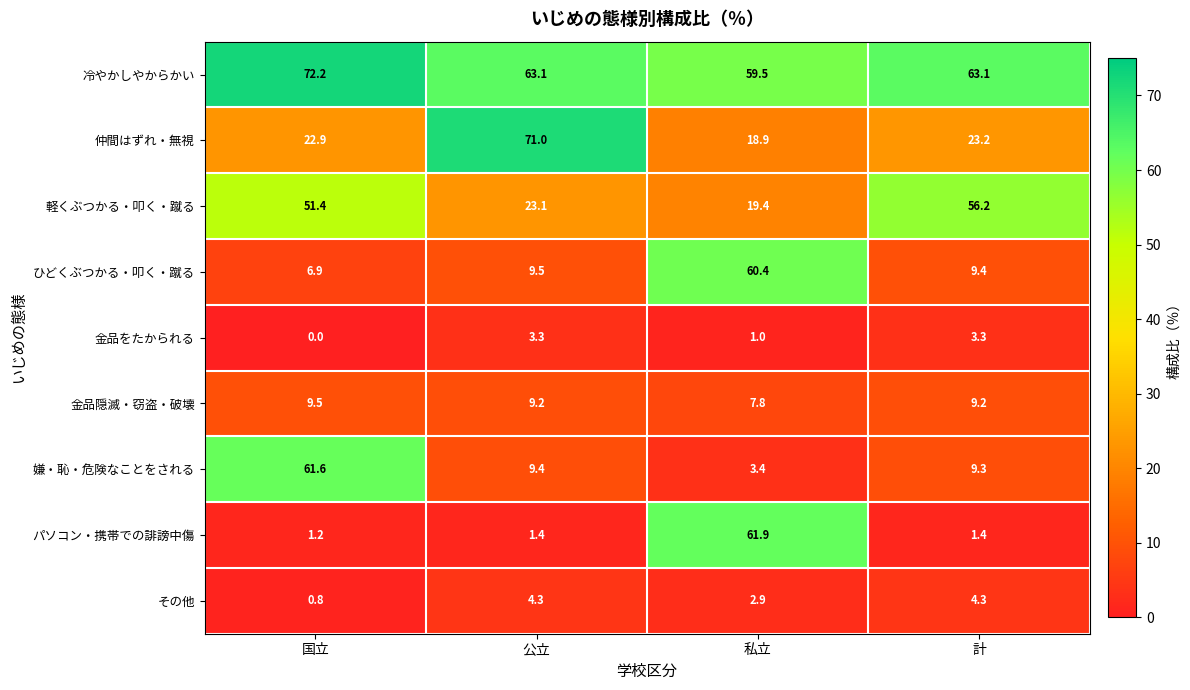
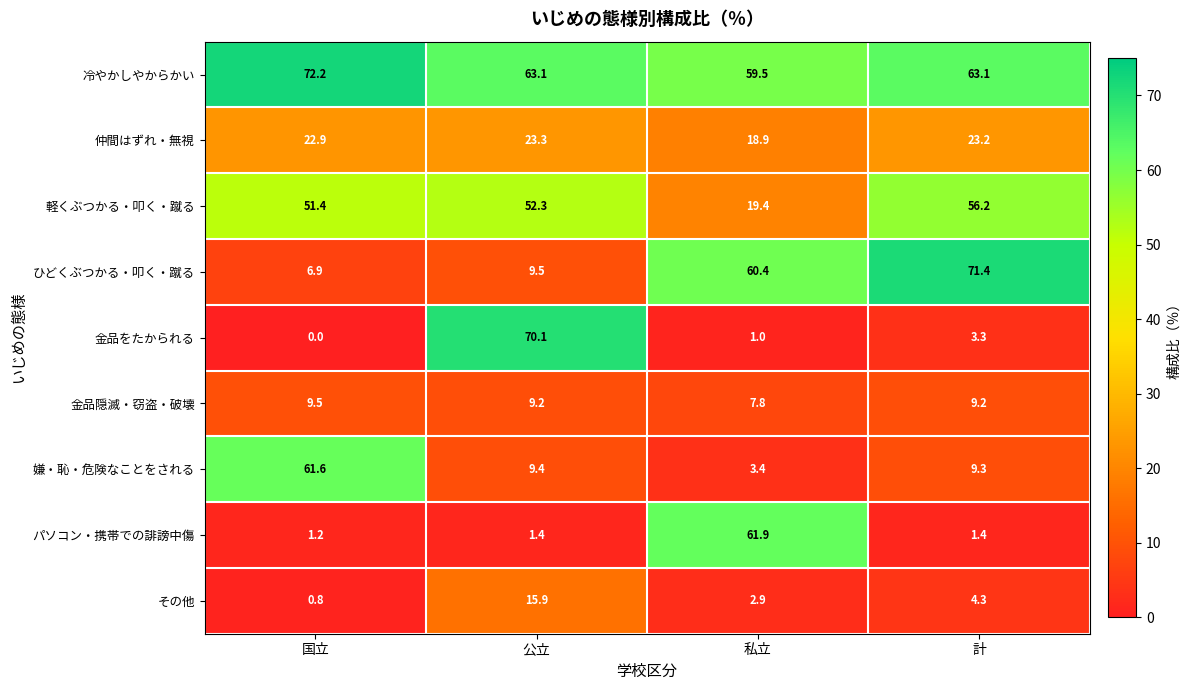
仲間はずれ・無視, 公立: 71.0 -> 23.3
軽くぶつかる・叩く・蹴る, 公立: 23.1 -> 52.3
ひどくぶつかる・叩く・蹴る, 計: 9.4 -> 71.4
金品をたかられる, 公立: 3.3 -> 70.1
その他, 公立: 4.3 -> 15.9
